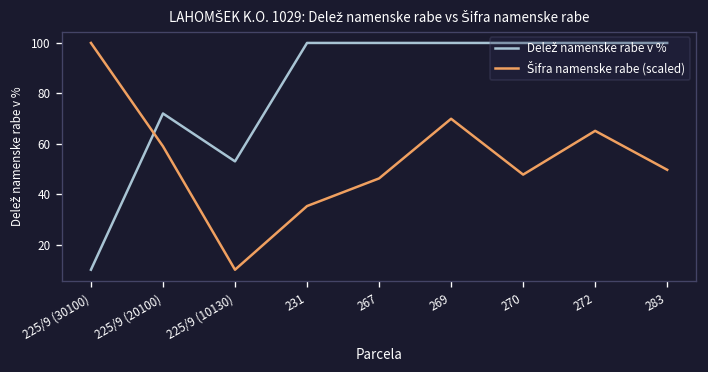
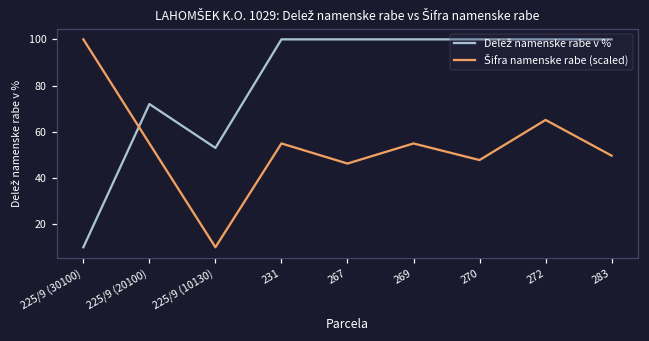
Šifra namenske rabe (scaled), 225/9 (20100): 59 -> 55
Šifra namenske rabe (scaled), 231: 35 -> 55
Šifra namenske rabe (scaled), 269: 70 -> 55
